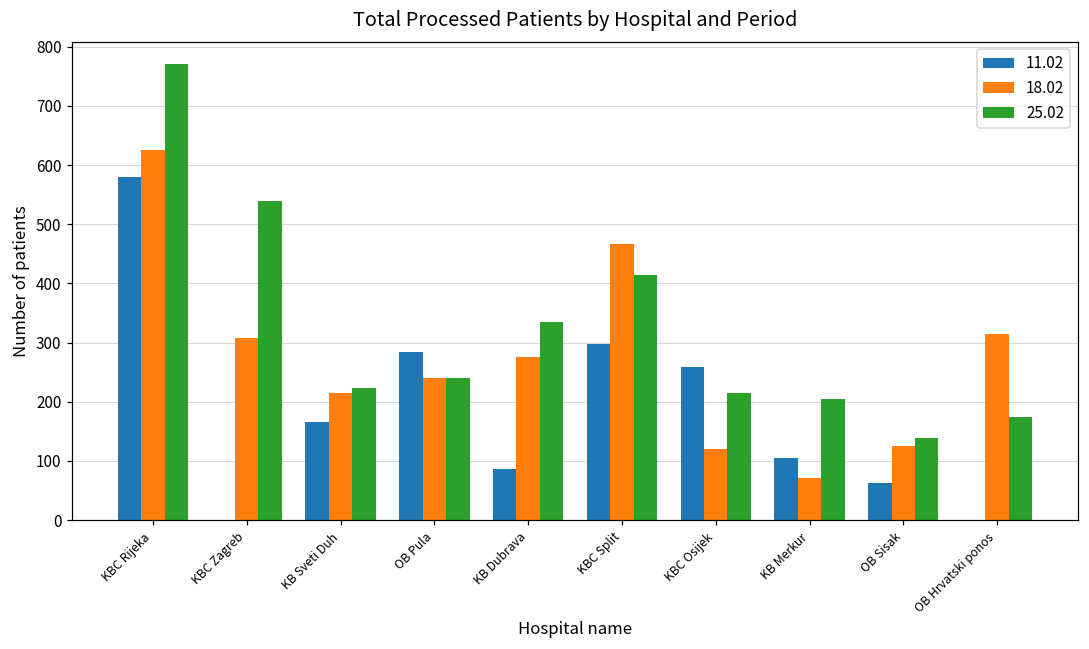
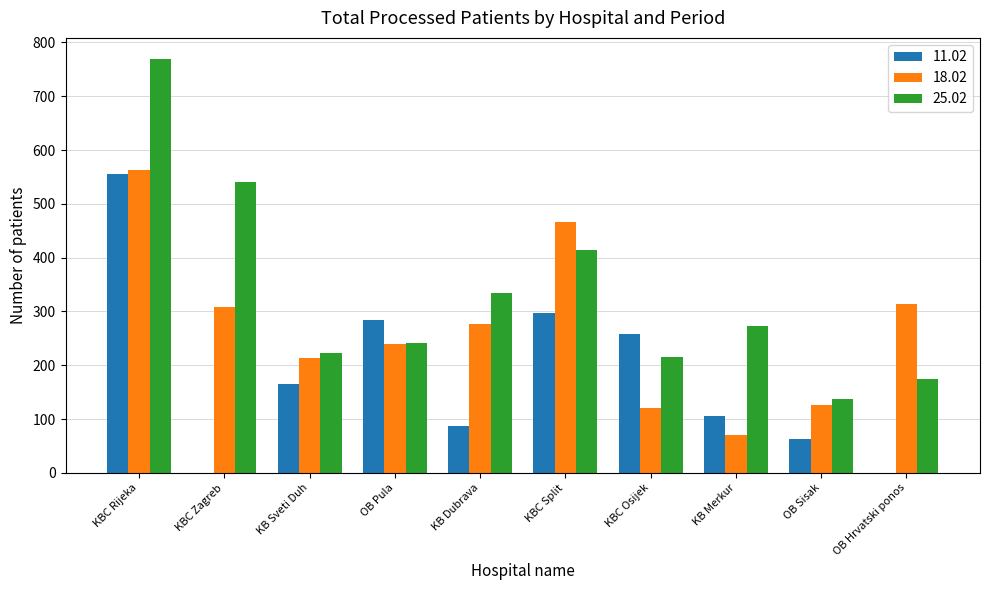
11.02, KBC Rijeka: 580 -> 560
18.02, KBC Rijeka: 630 -> 560
25.02, KB Merkur: 210 -> 270
